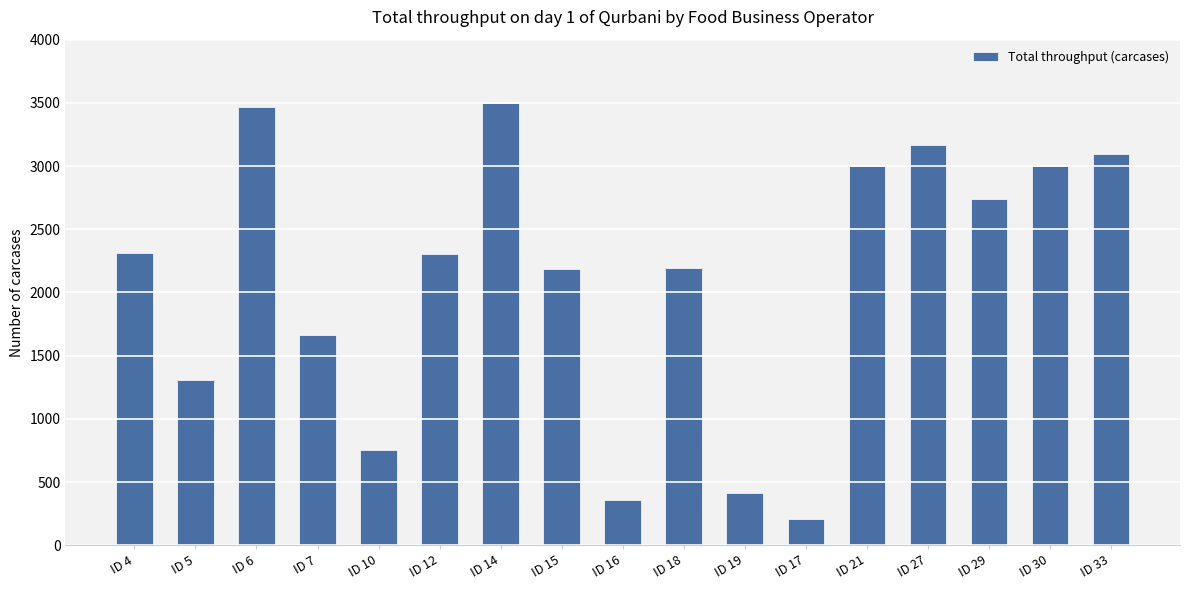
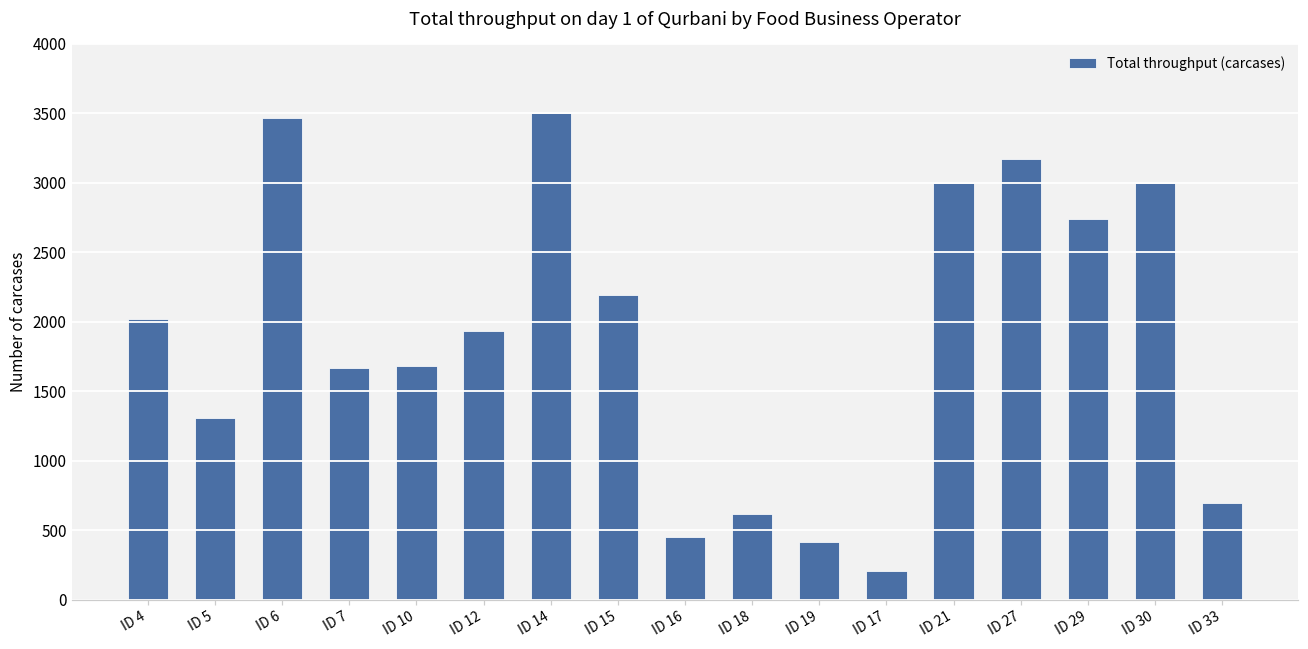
ID 4: 2320 -> 2020
ID 10: 760 -> 1680
ID 12: 2300 -> 1930
ID 16: 360 -> 450
ID 18: 2190 -> 620
ID 33: 3100 -> 700
